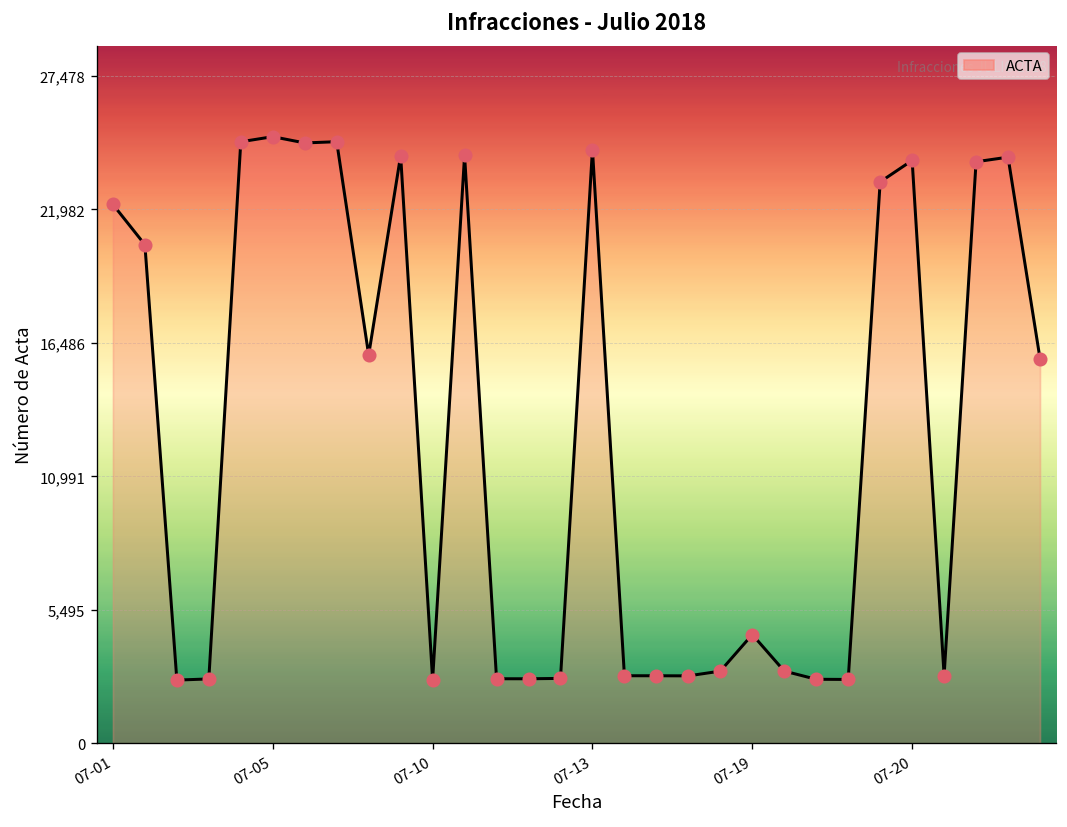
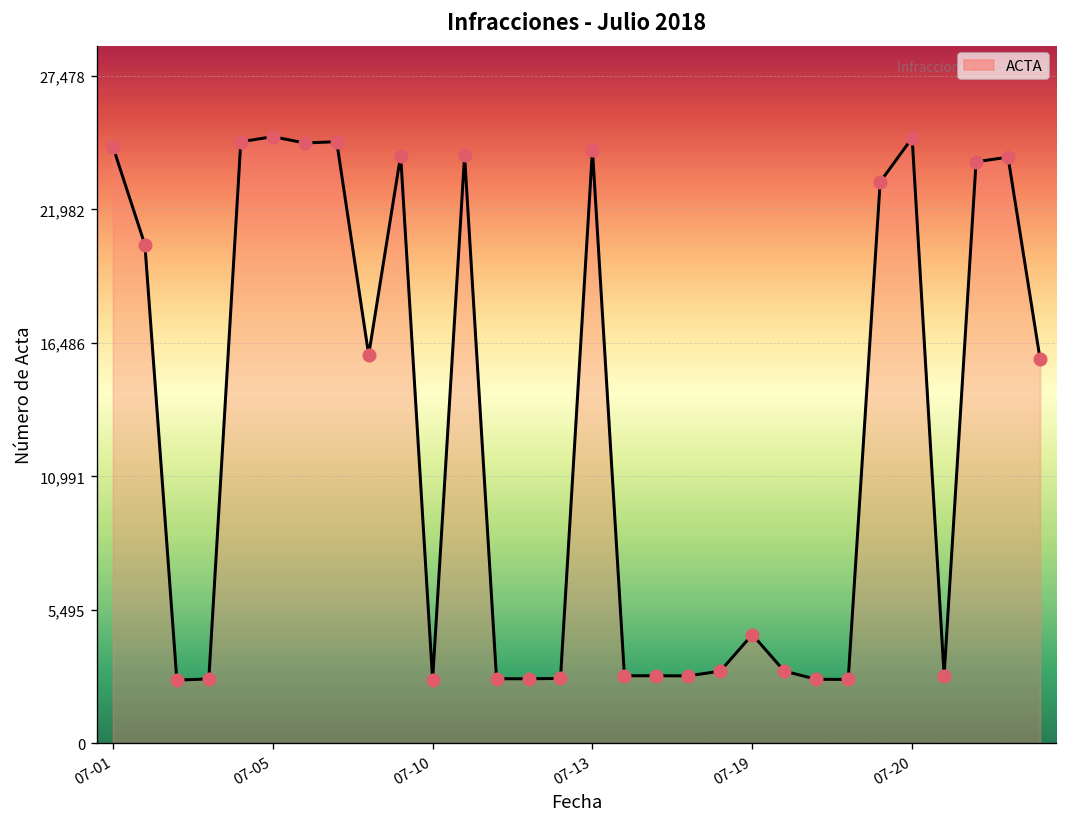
07-01: 22,200 -> 24,600
07-20: 24,000 -> 24,900
